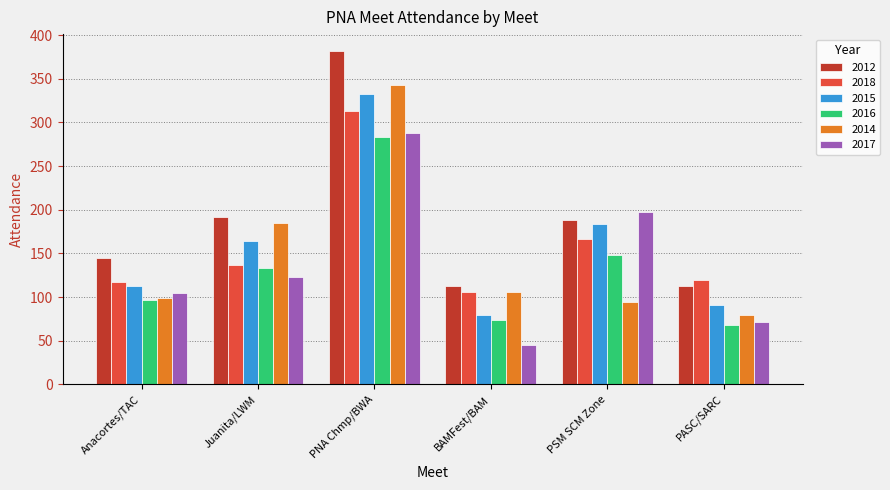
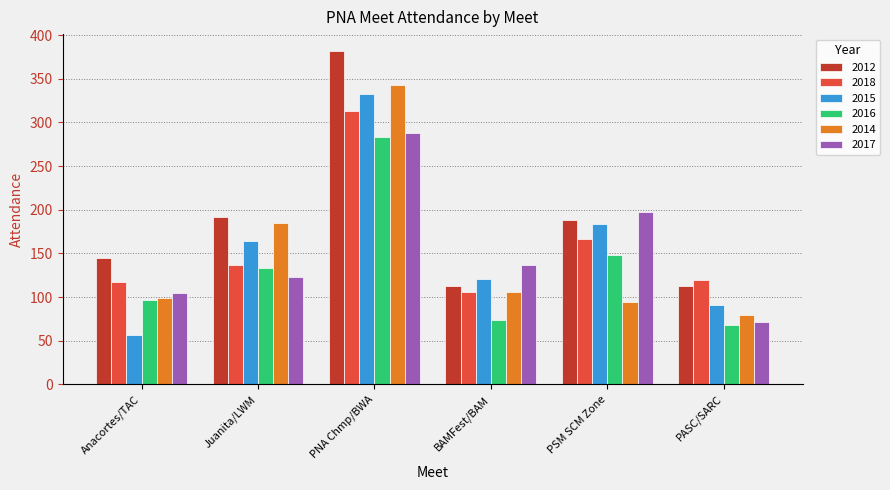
2015, Anacortes/TAC: 110 -> 60
2015, BAMFest/BAM: 80 -> 120
2017, BAMFest/BAM: 50 -> 140
